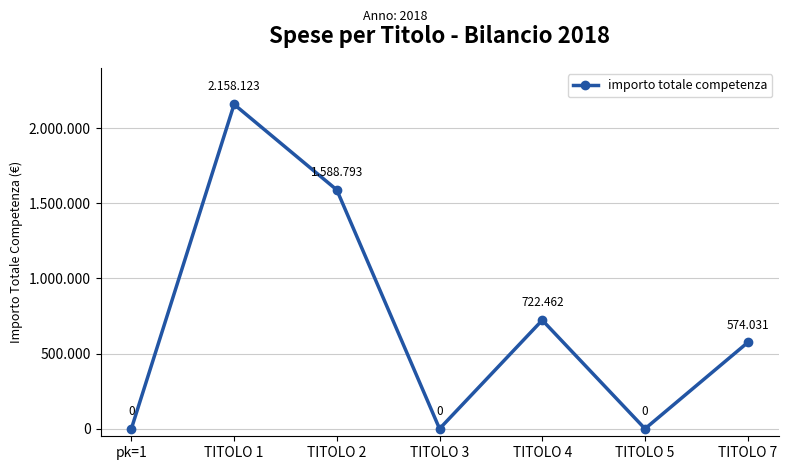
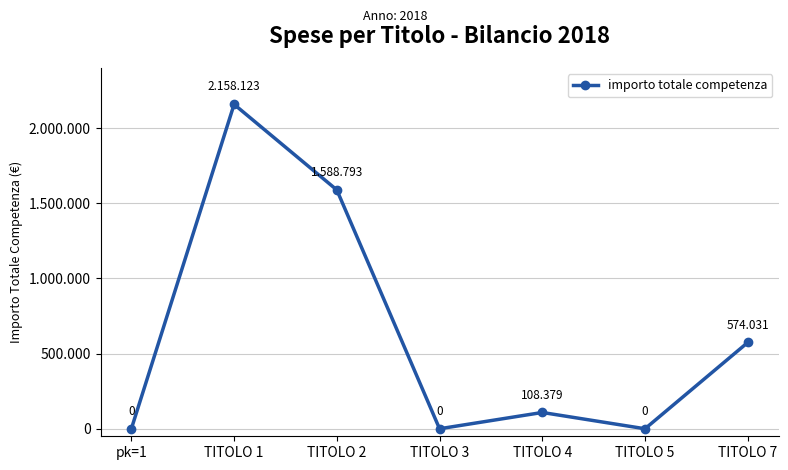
TITOLO 4: 722.462 -> 108.379
